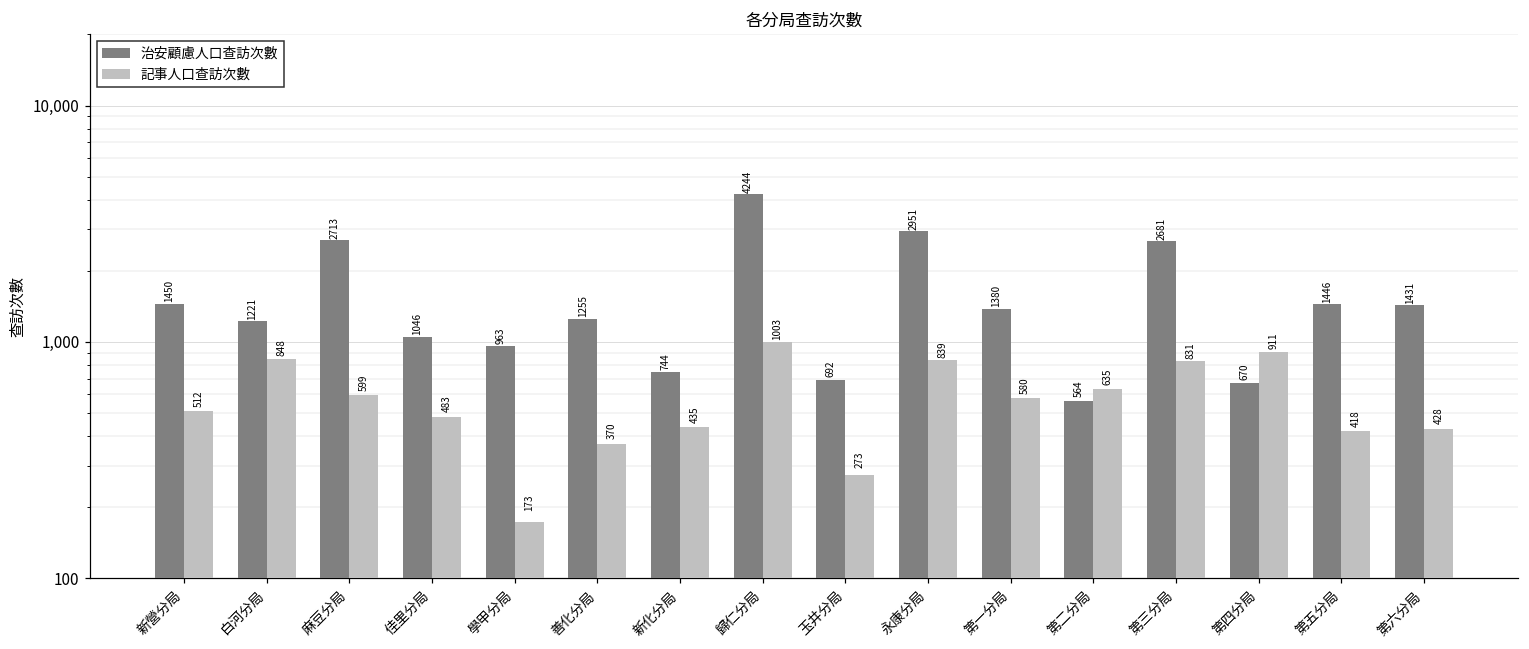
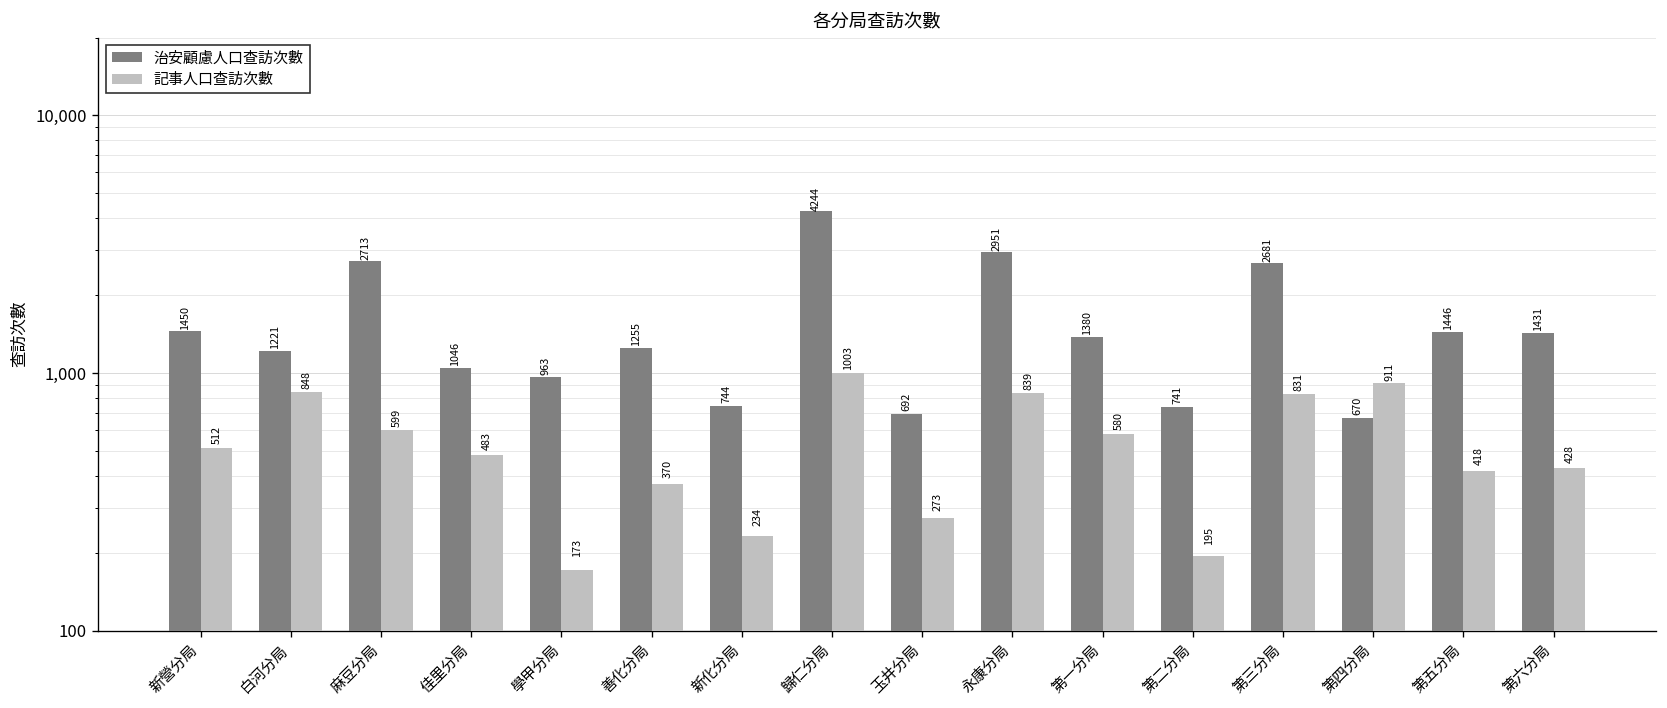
記事人口查訪次數, 新化分局: 435 -> 234
治安顧慮人口查訪次數, 第二分局: 564 -> 741
記事人口查訪次數, 第二分局: 635 -> 195
